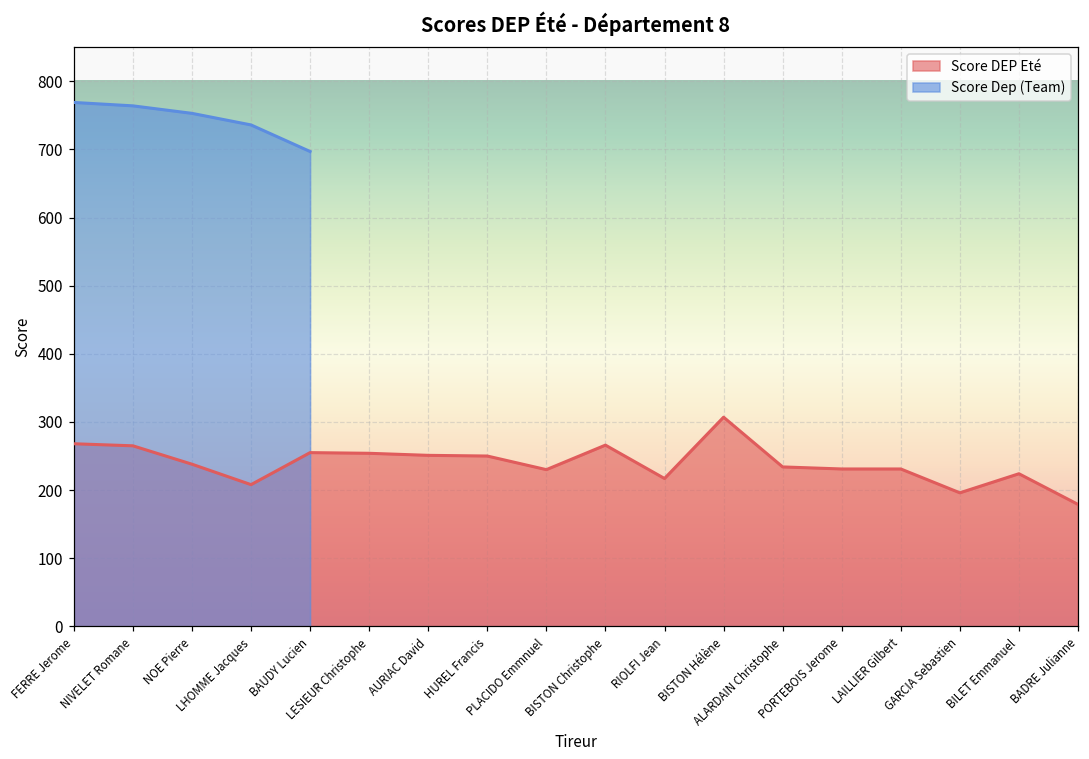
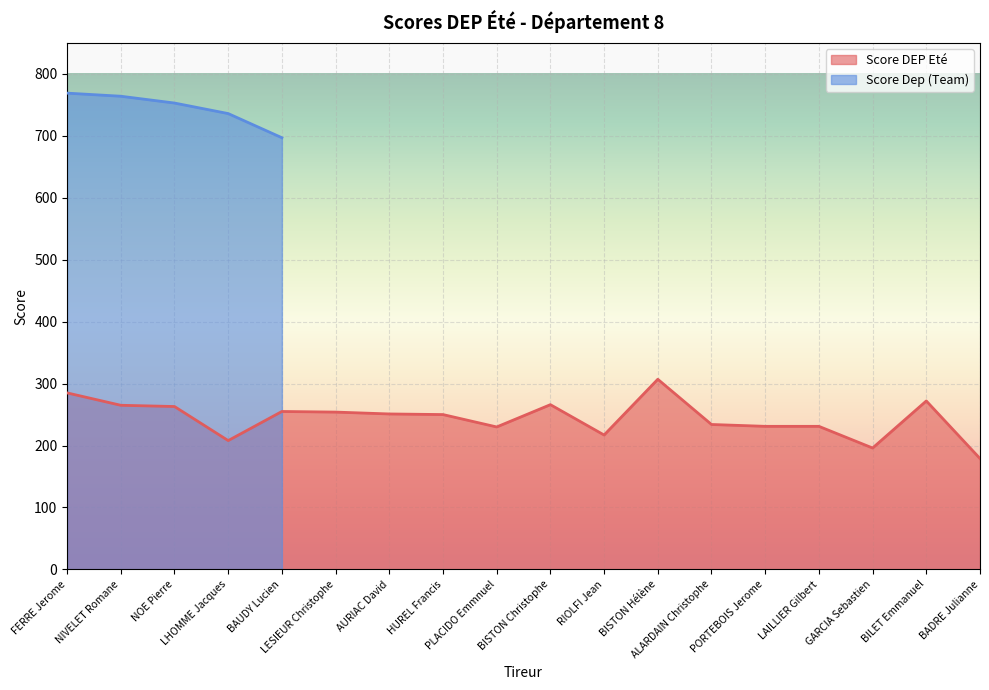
Score DEP Eté, FERRE Jerome: 270 -> 290
Score DEP Eté, NOE Pierre: 240 -> 260
Score DEP Eté, BILET Emmanuel: 220 -> 270
